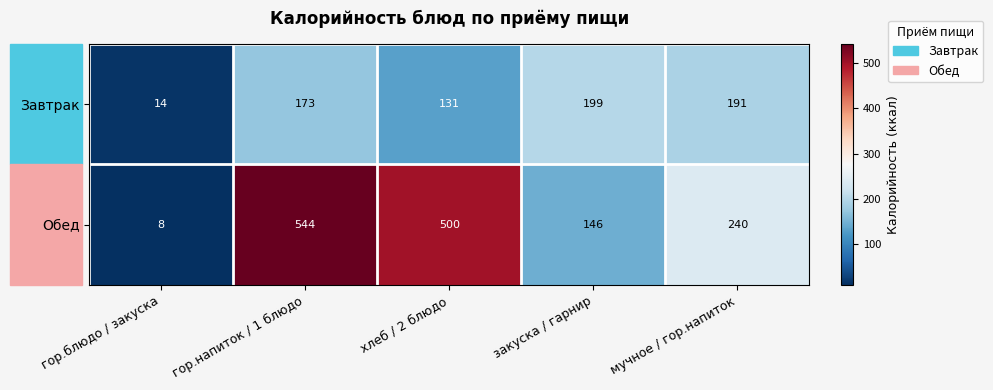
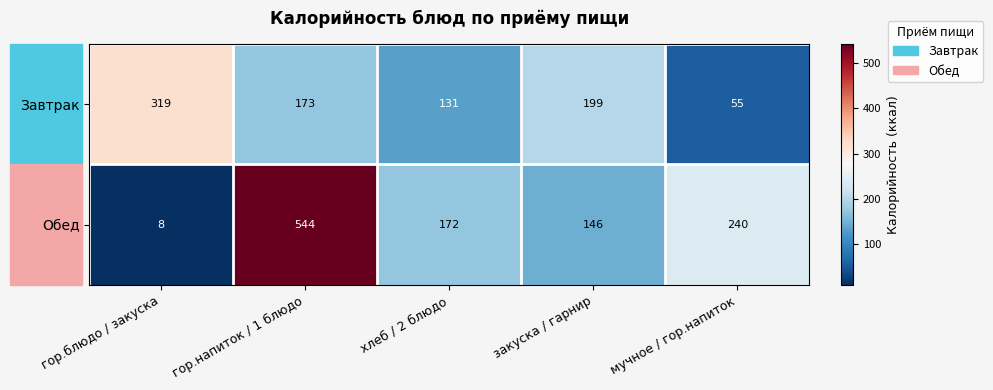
Завтрак, гор.блюдо / закуска: 14 -> 319
Завтрак, мучное / гор.напиток: 191 -> 55
Обед, хлеб / 2 блюдо: 500 -> 172
